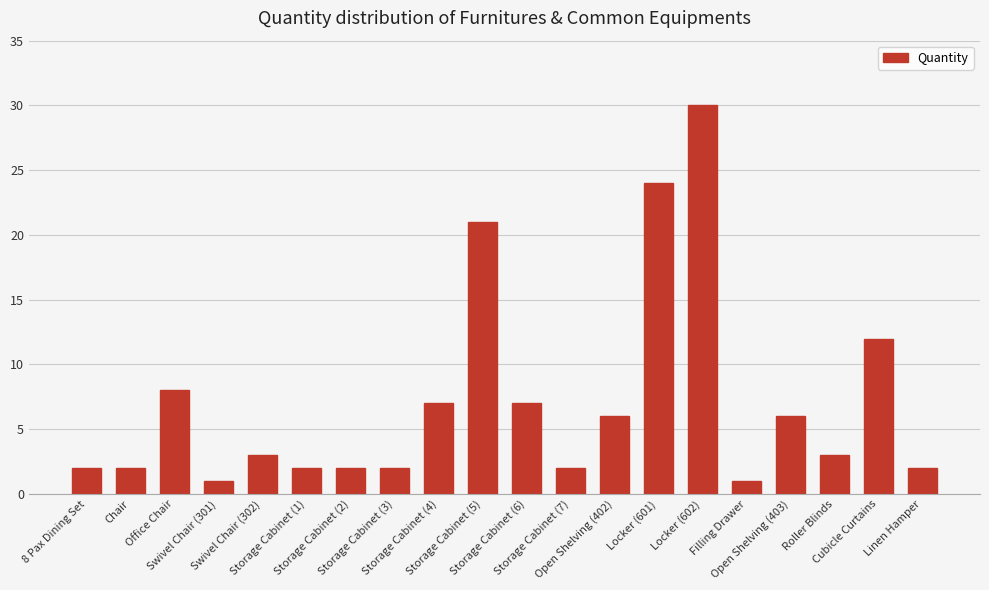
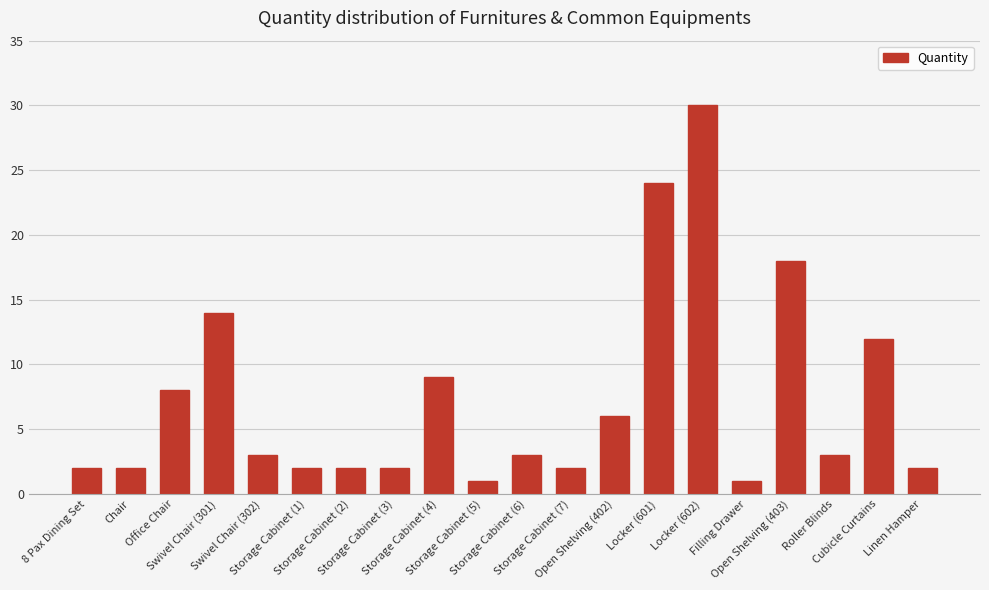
Swivel Chair (301): 1 -> 14
Storage Cabinet (4): 7 -> 9
Storage Cabinet (5): 21 -> 1
Storage Cabinet (6): 7 -> 3
Open Shelving (403): 6 -> 18
